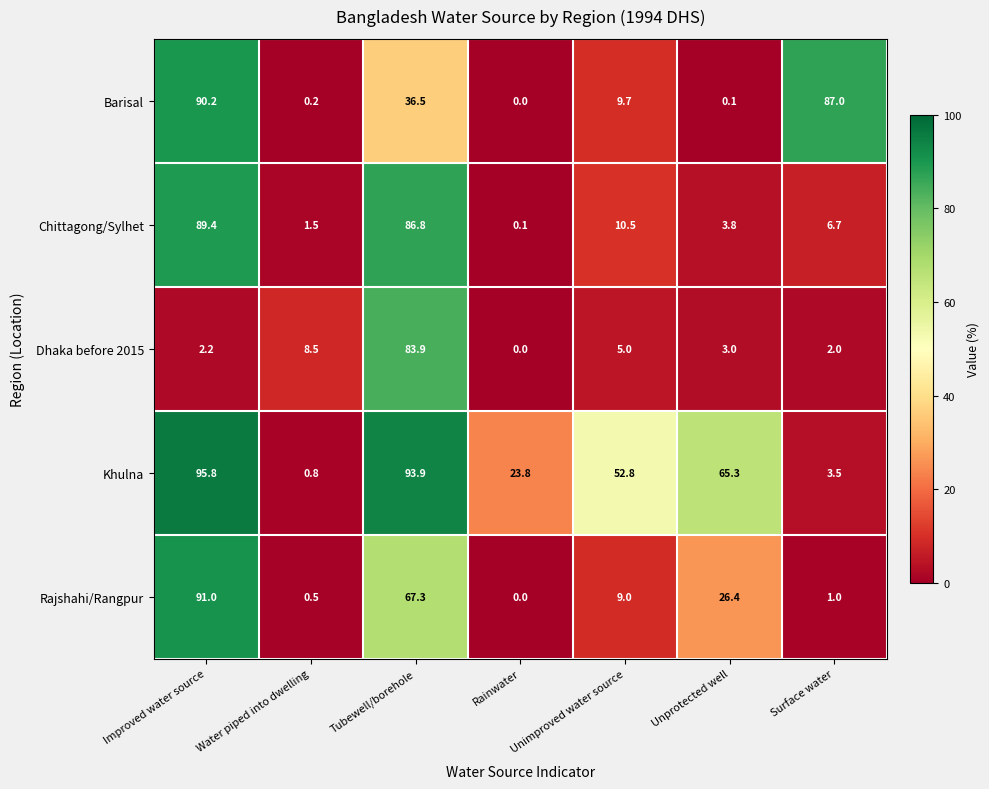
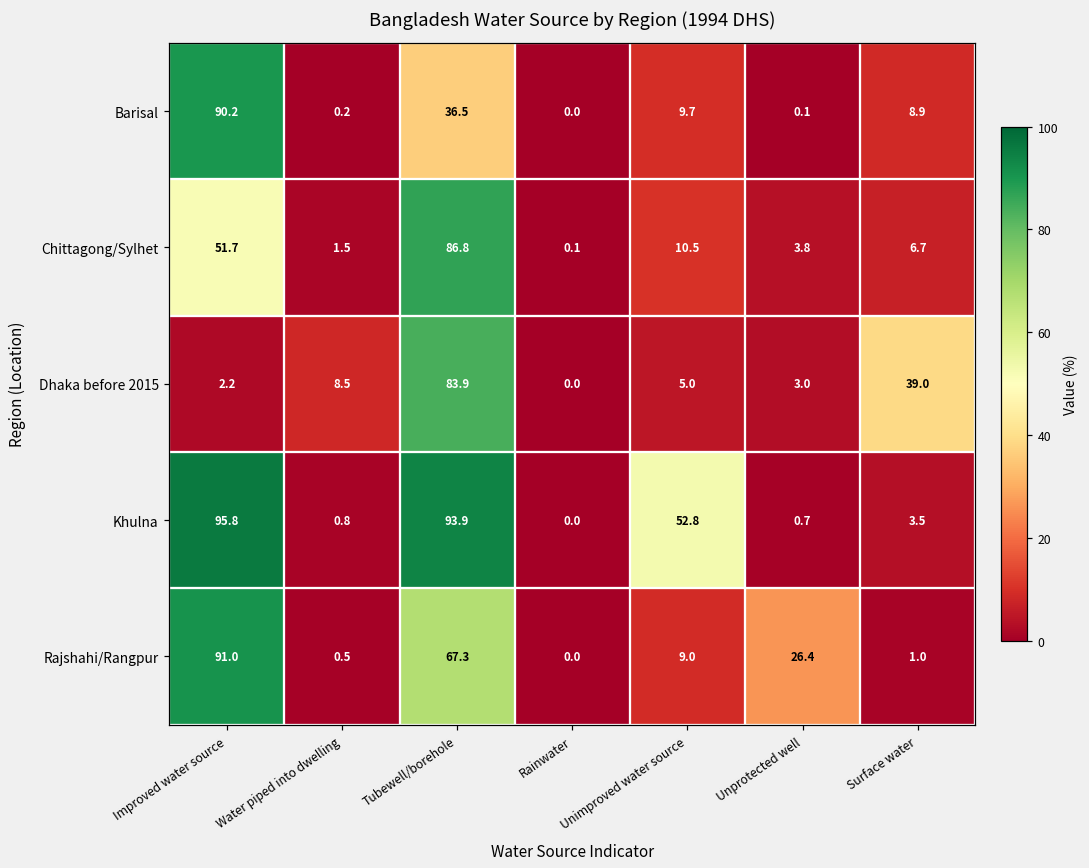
Barisal, Surface water: 87.0 -> 8.9
Chittagong/Sylhet, Improved water source: 89.4 -> 51.7
Dhaka before 2015, Surface water: 2.0 -> 39.0
Khulna, Rainwater: 23.8 -> 0.0
Khulna, Unprotected well: 65.3 -> 0.7
